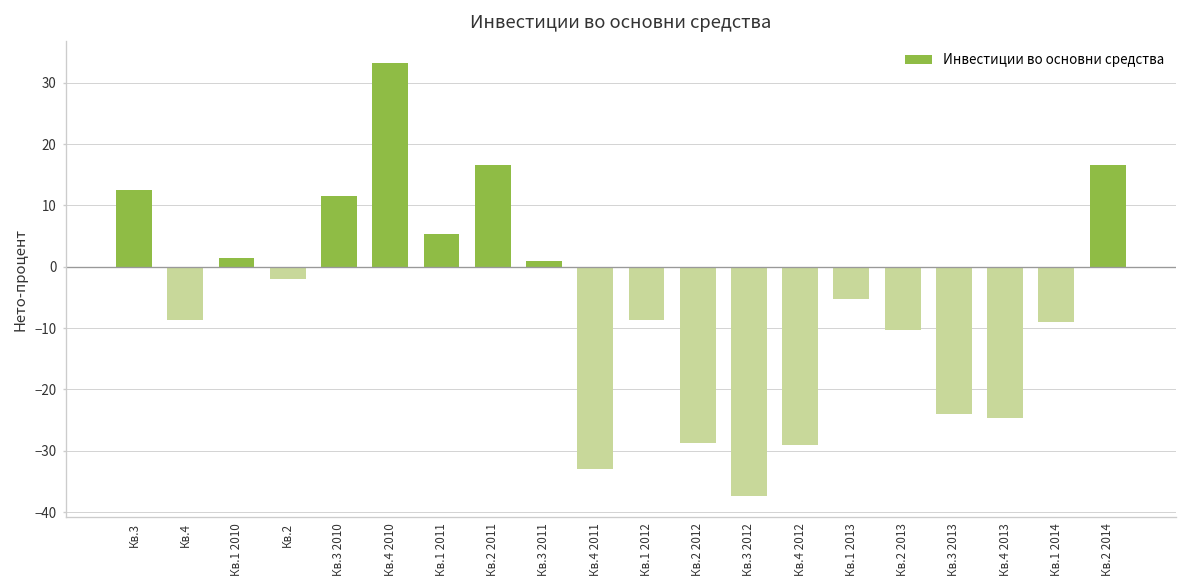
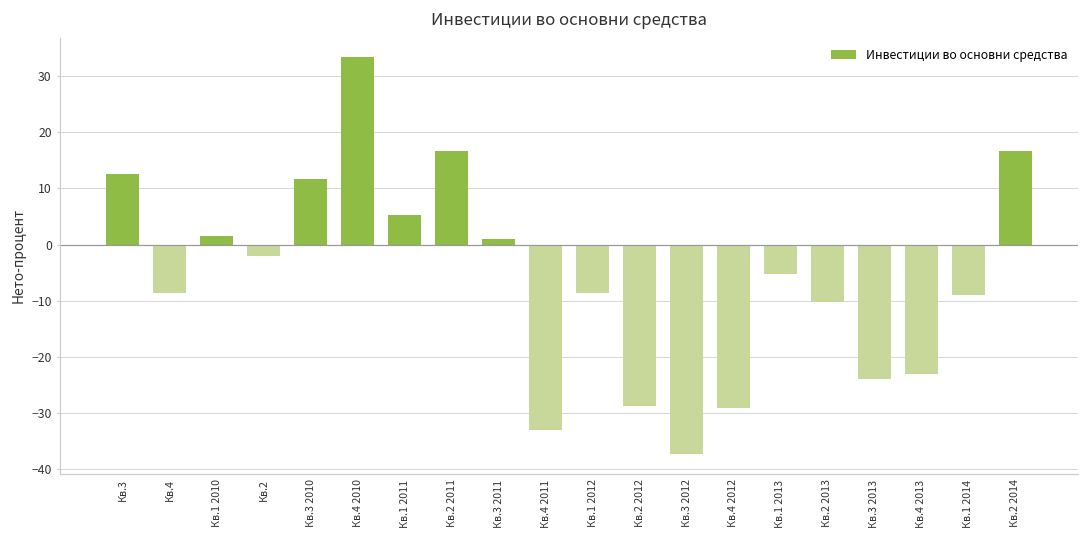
Кв.4 2013: -25 -> -23
